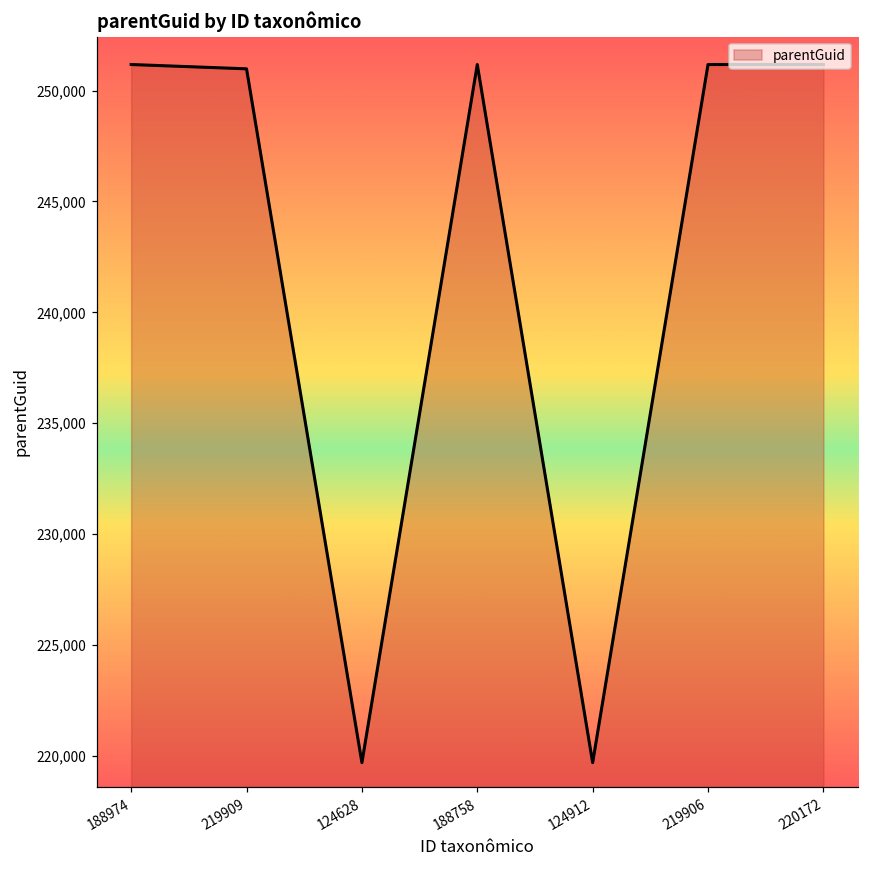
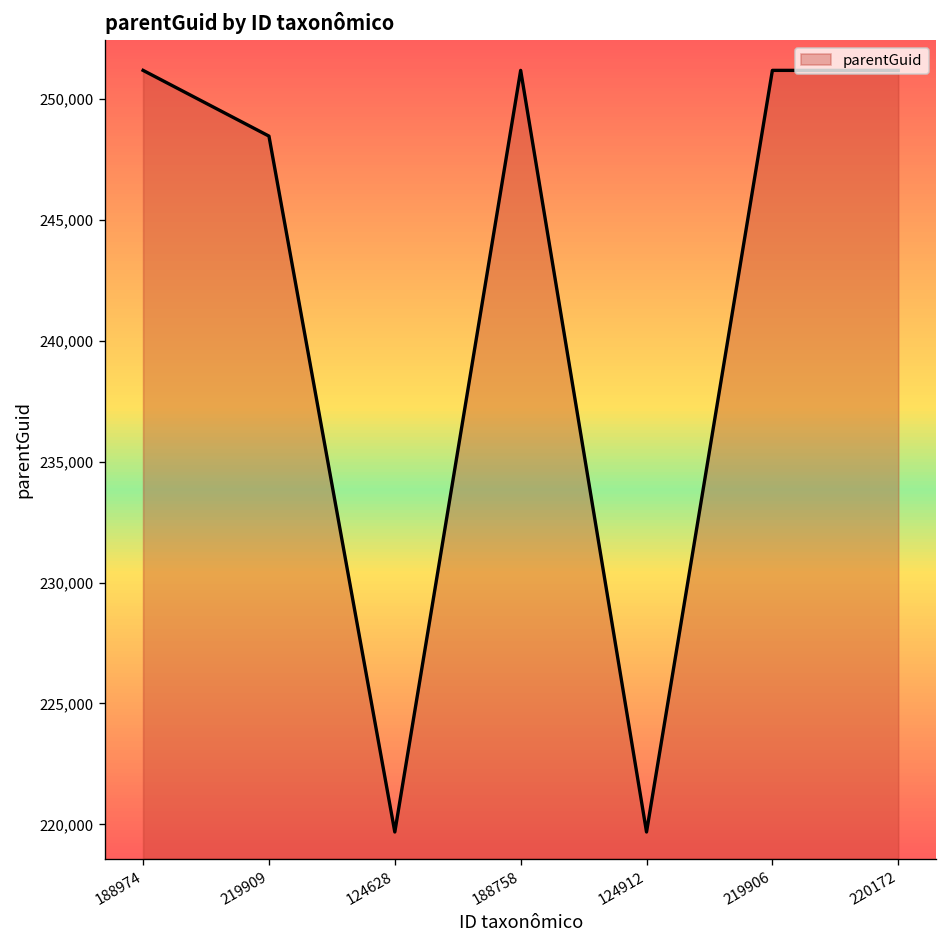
219909: 251,000 -> 248,500
